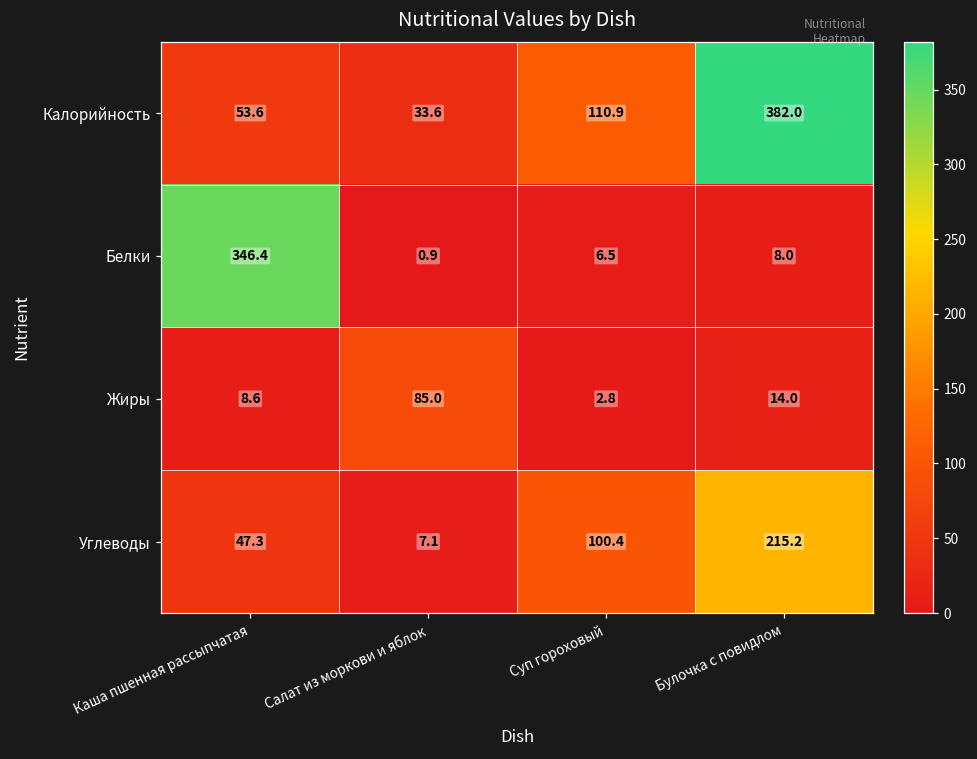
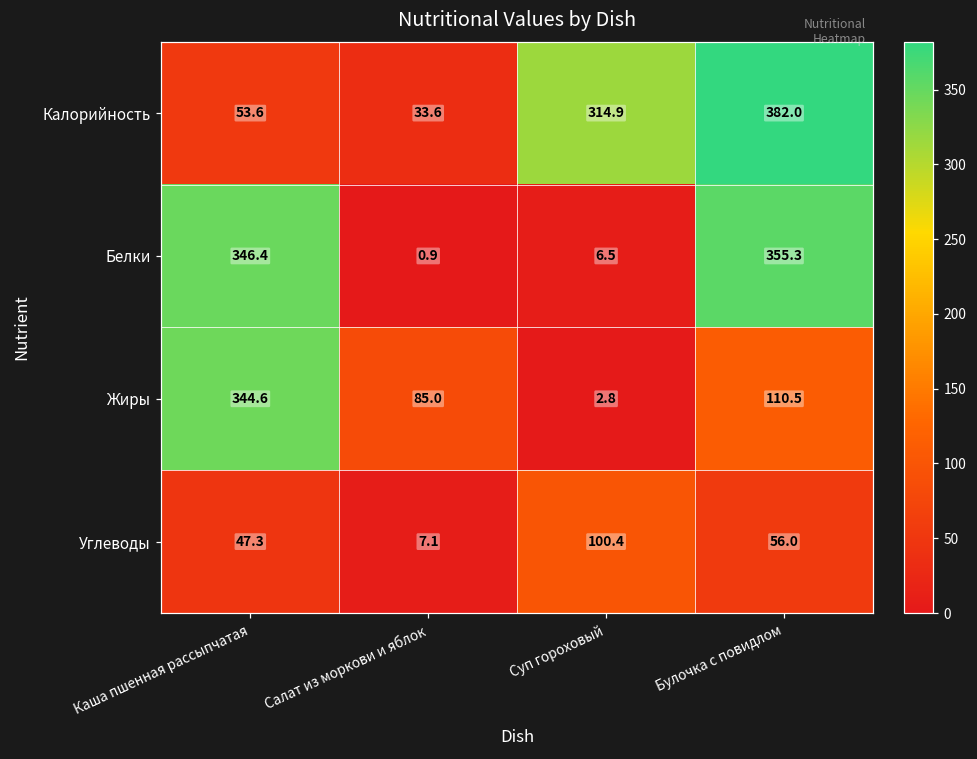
Калорийность, Суп гороховый: 110.9 -> 314.9
Белки, Булочка с повидлом: 8.0 -> 355.3
Жиры, Каша пшенная рассыпчатая: 8.6 -> 344.6
Жиры, Булочка с повидлом: 14.0 -> 110.5
Углеводы, Булочка с повидлом: 215.2 -> 56.0
